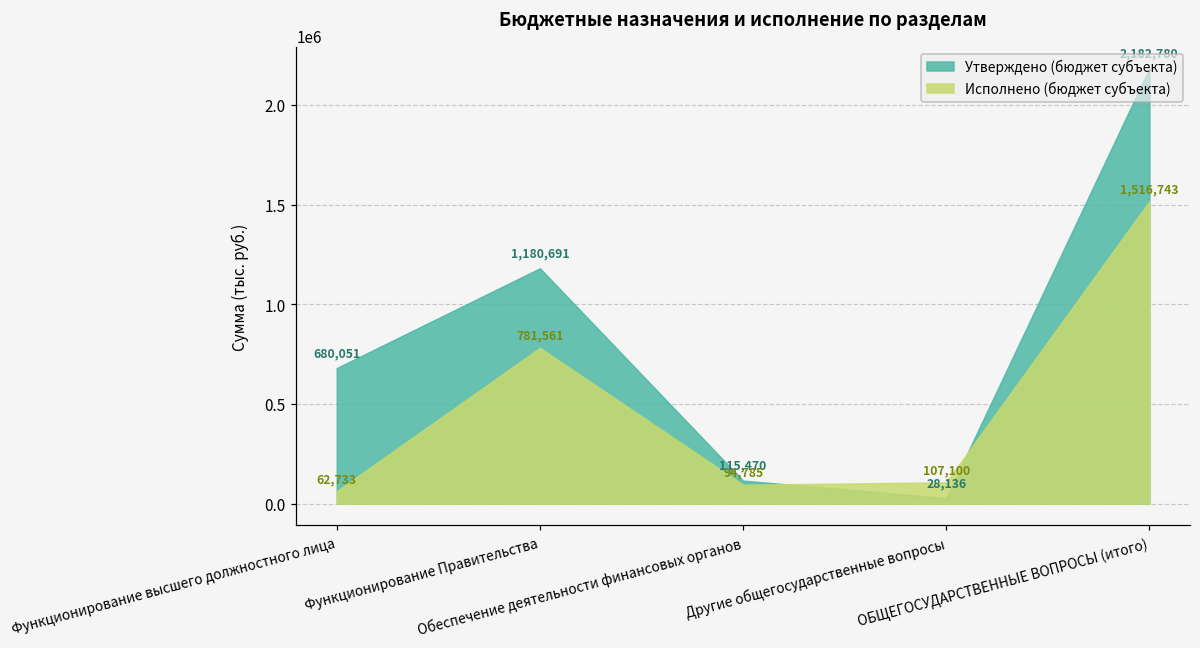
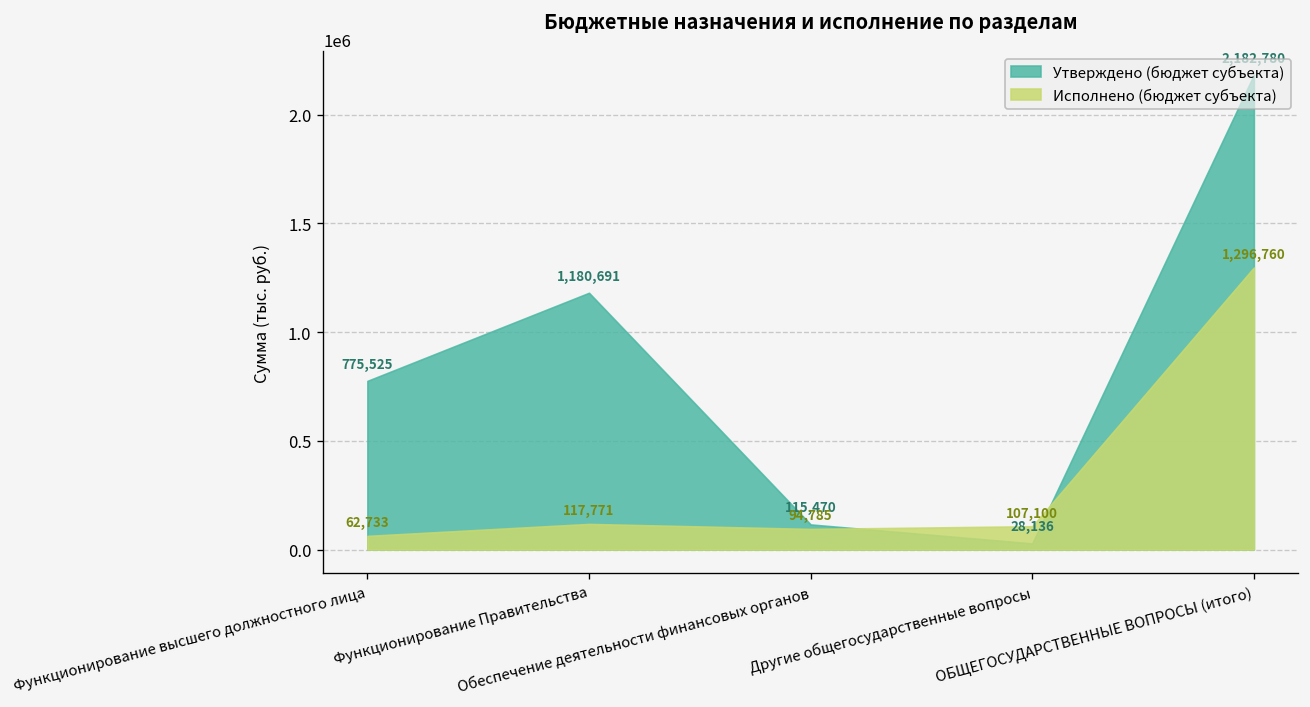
Утверждено (бюджет субъекта), Функционирование высшего должностного лица: 680,051 -> 775,525
Исполнено (бюджет субъекта), Функционирование Правительства: 781,561 -> 117,771
Исполнено (бюджет субъекта), ОБЩЕГОСУДАРСТВЕННЫЕ ВОПРОСЫ (итого): 1,516,743 -> 1,296,760
